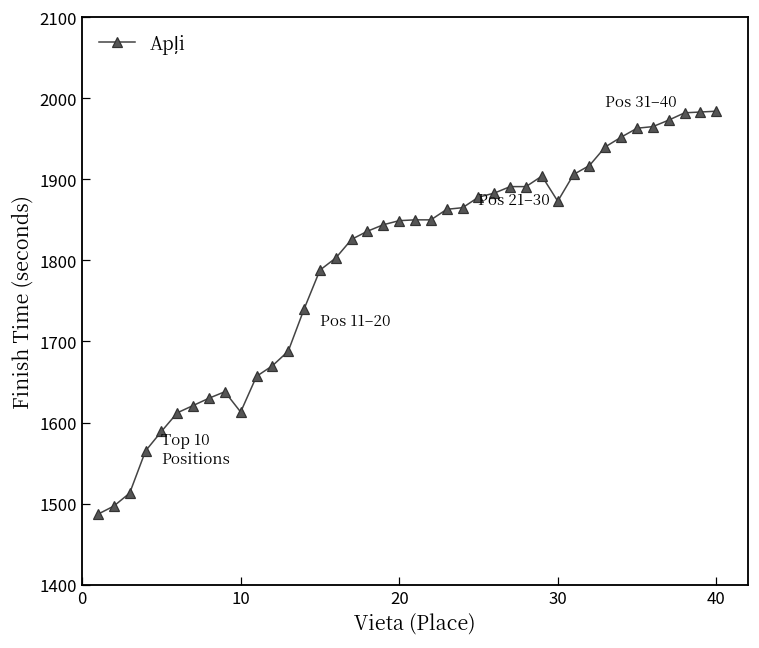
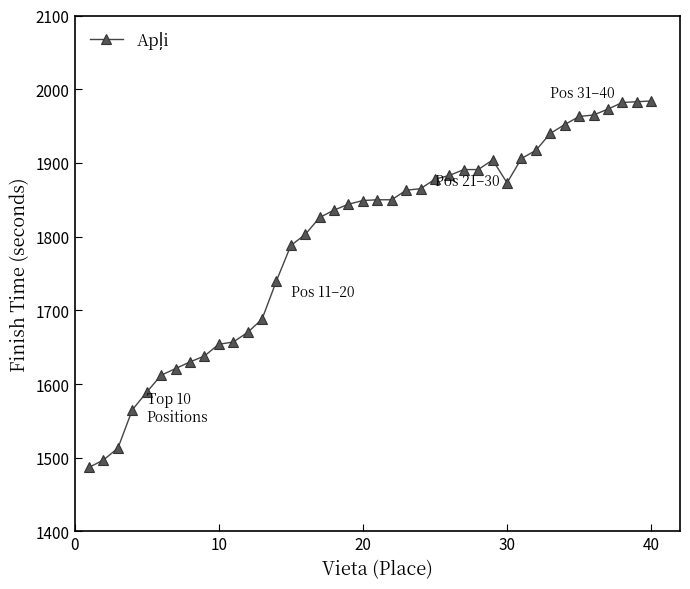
10: 1610 -> 1650
